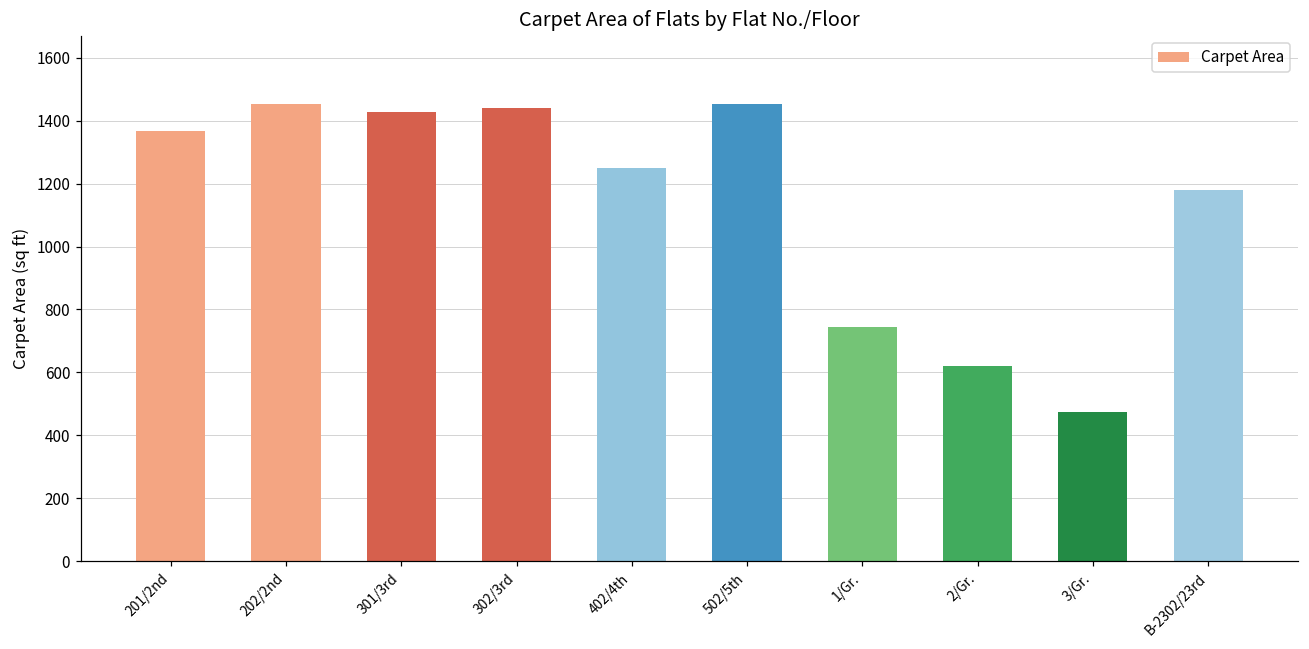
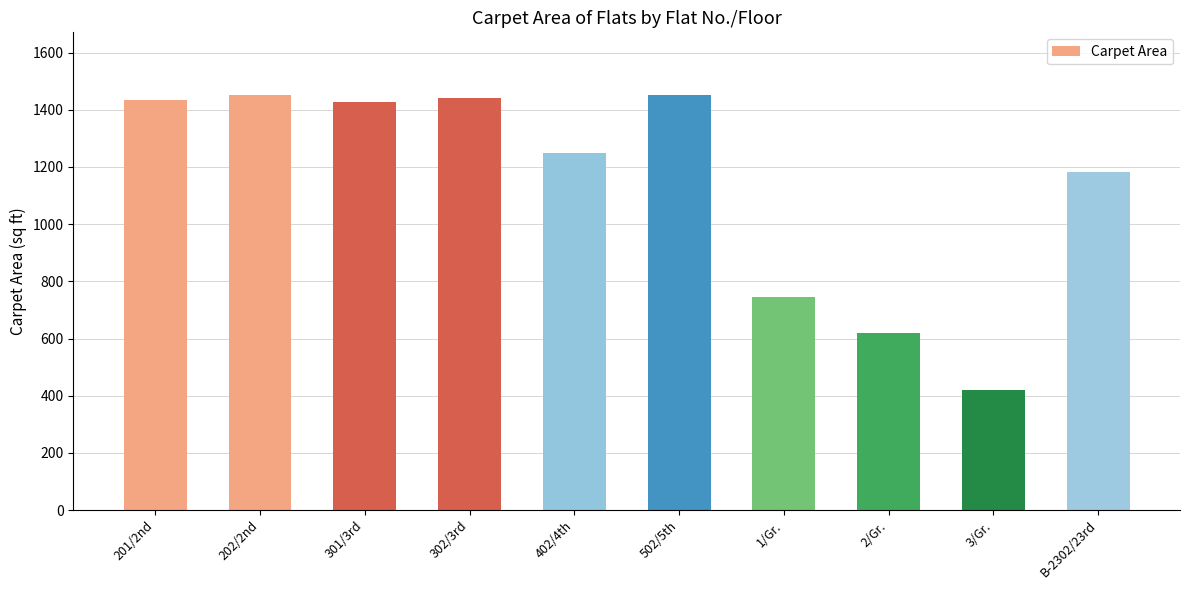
201/2nd: 1370 -> 1430
3/Gr.: 470 -> 420
